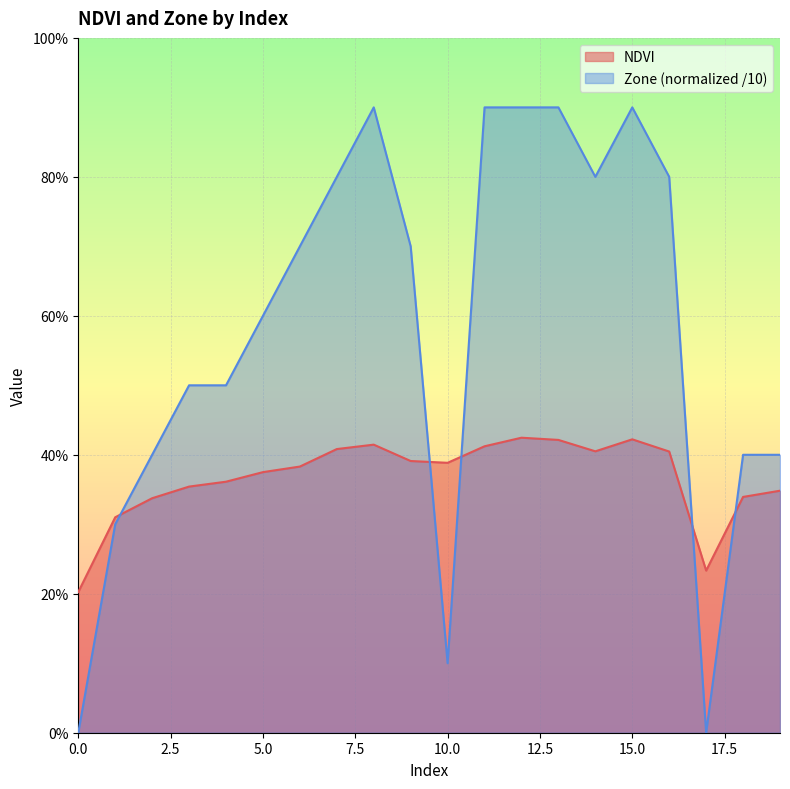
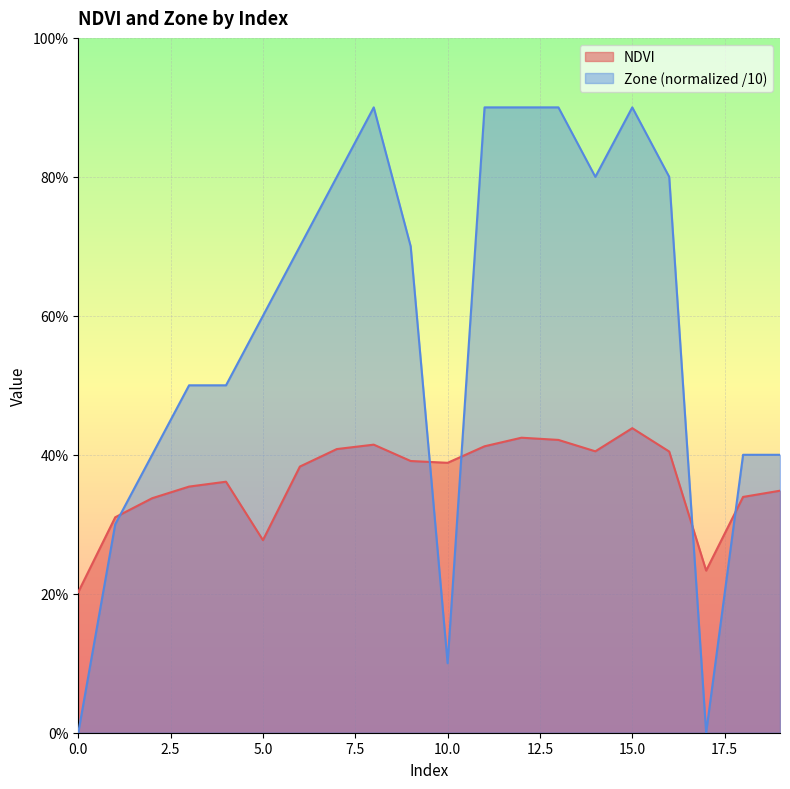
NDVI, 5.0: 38% -> 28%
NDVI, 15.0: 42% -> 44%
